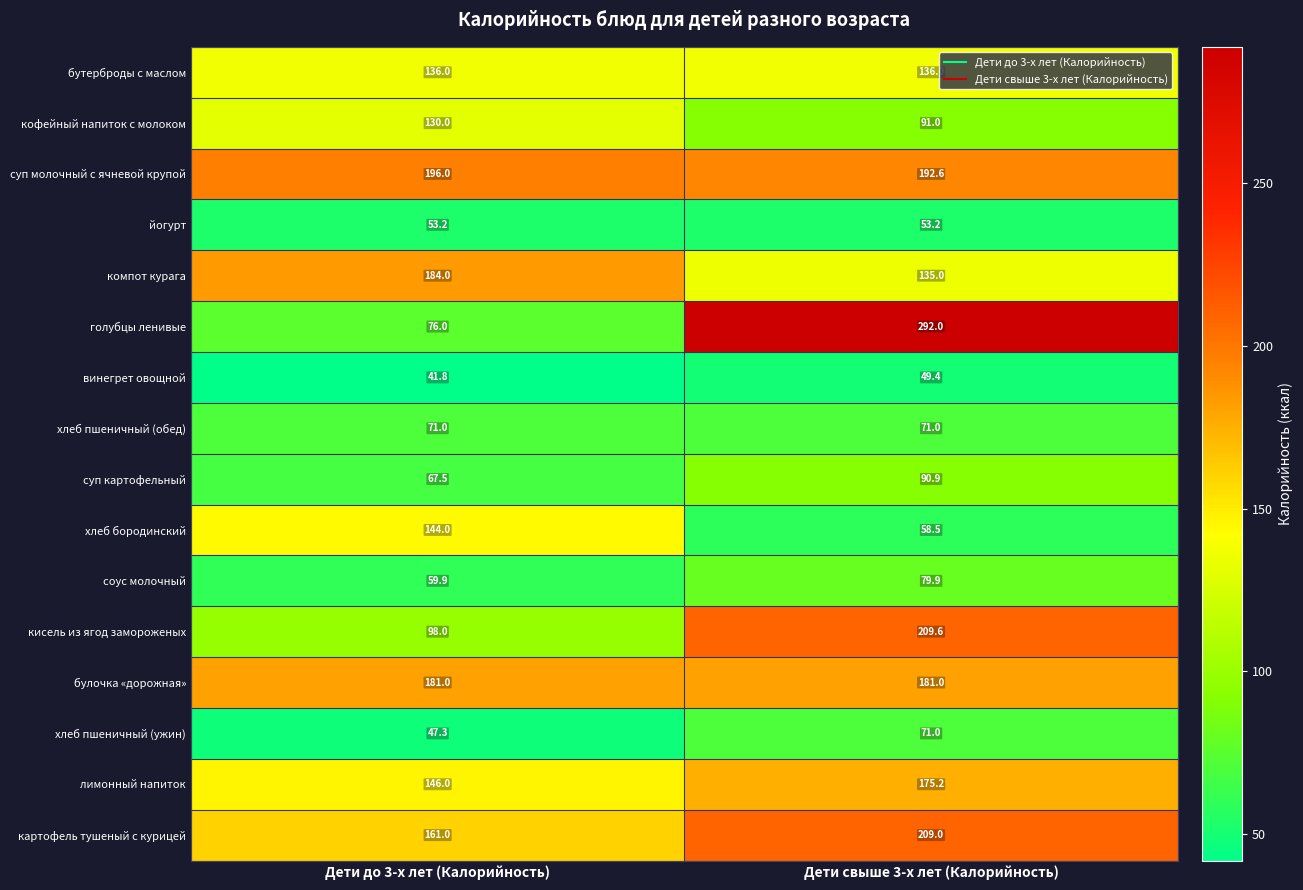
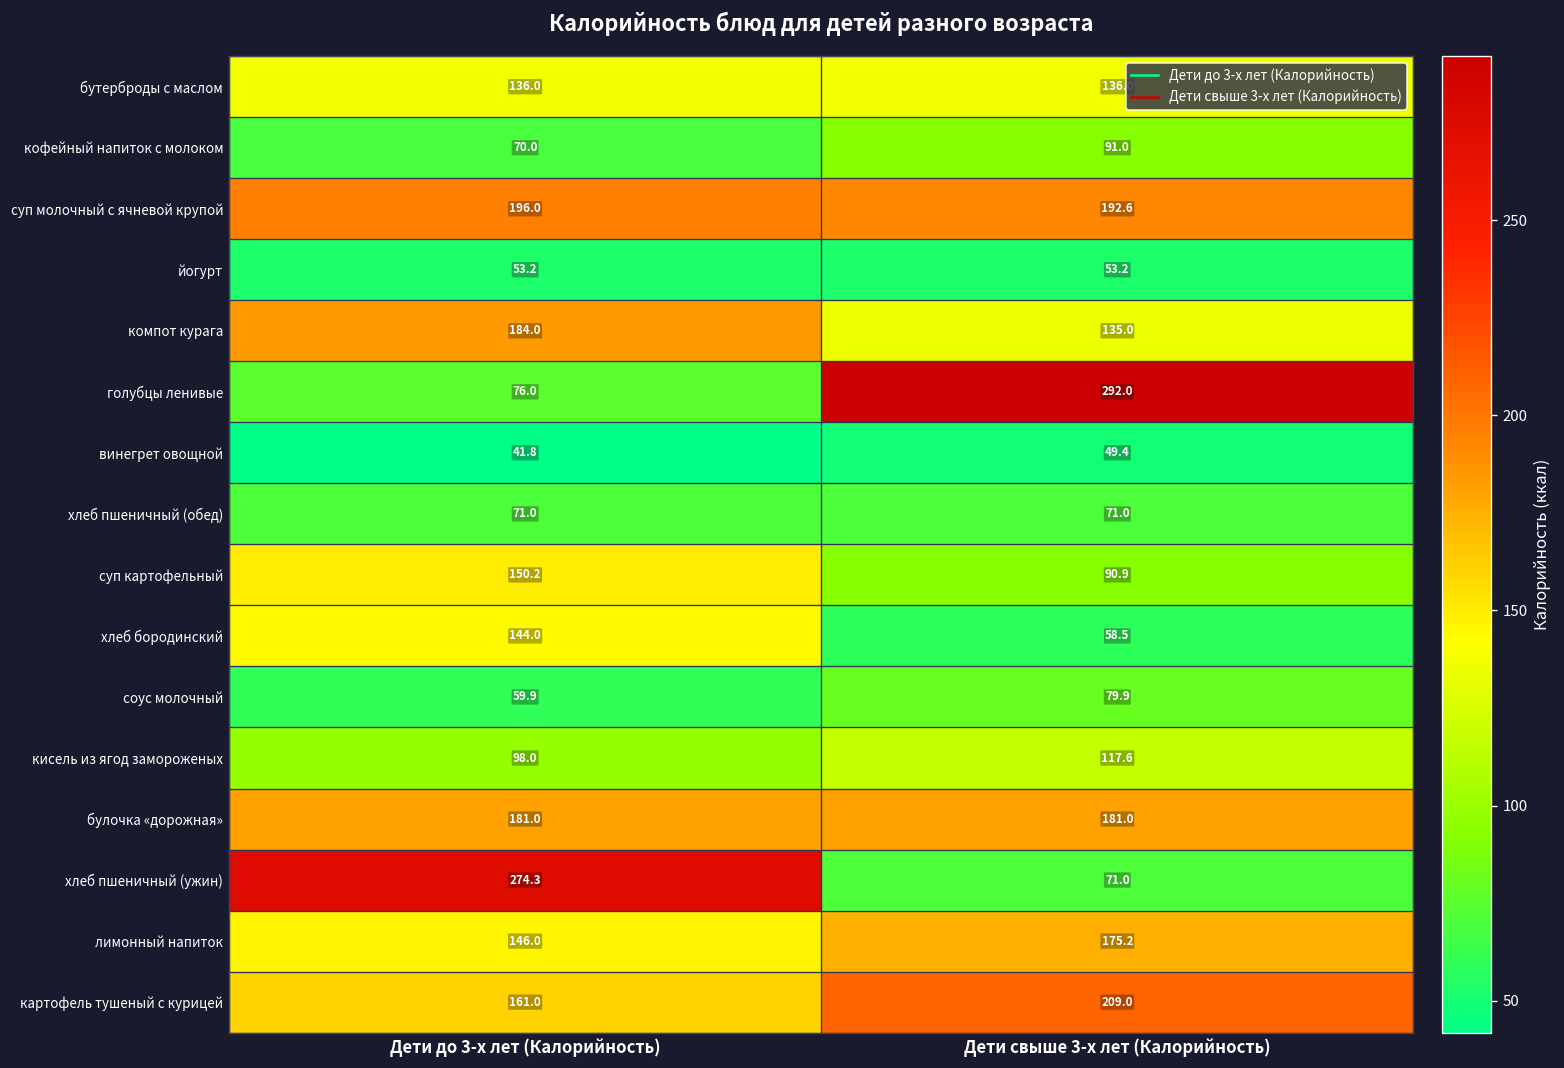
кофейный напиток с молоком, Дети до 3-х лет (Калорийность): 130.0 -> 70.0
суп картофельный, Дети до 3-х лет (Калорийность): 67.5 -> 150.2
кисель из ягод замороженых, Дети свыше 3-х лет (Калорийность): 209.6 -> 117.6
хлеб пшеничный (ужин), Дети до 3-х лет (Калорийность): 47.3 -> 274.3
